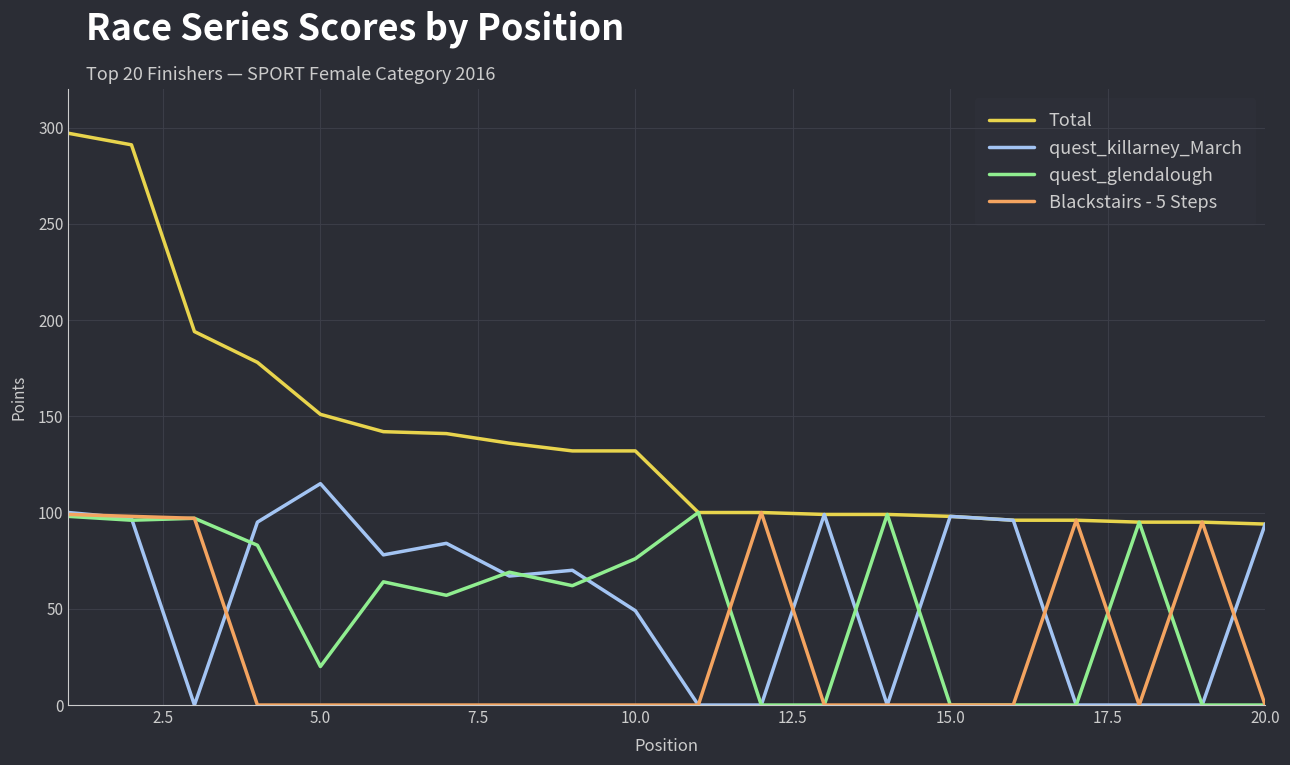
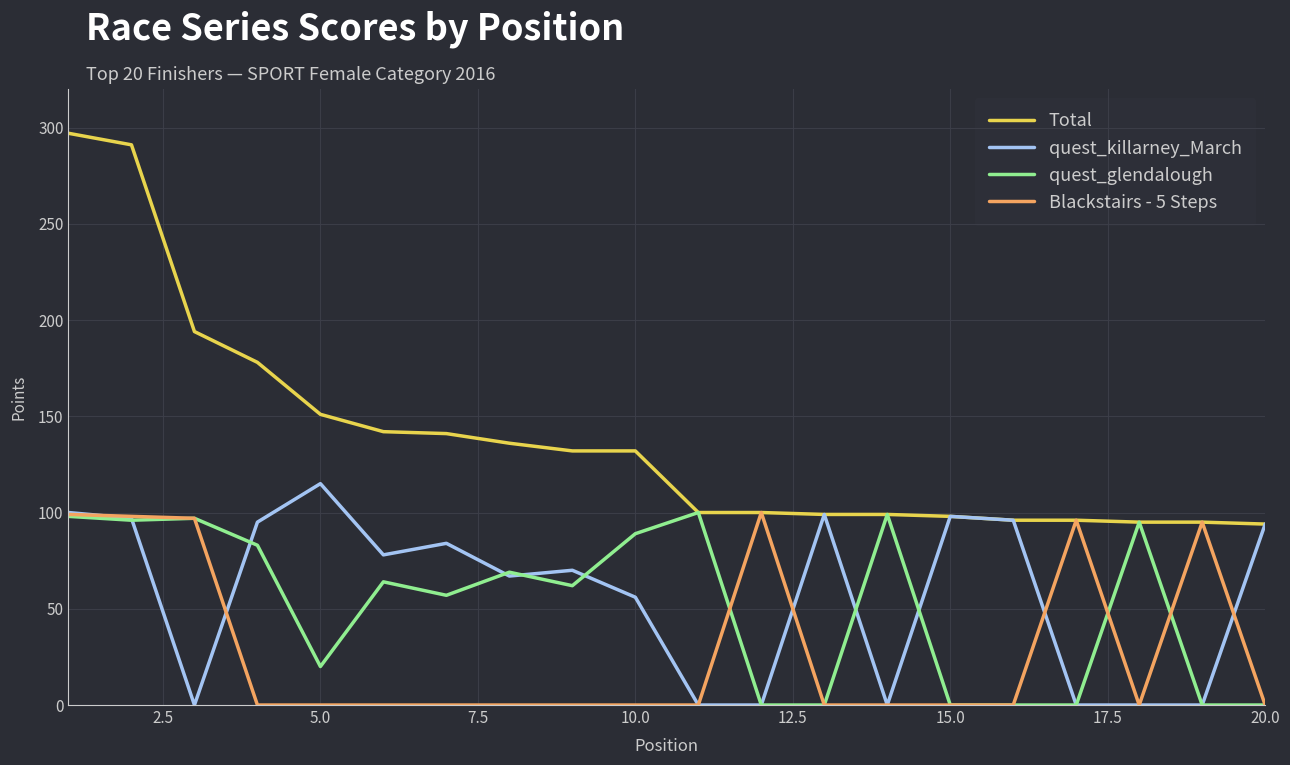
quest_killarney_March, 10.0: 49 -> 56
quest_glendalough, 10.0: 76 -> 89
